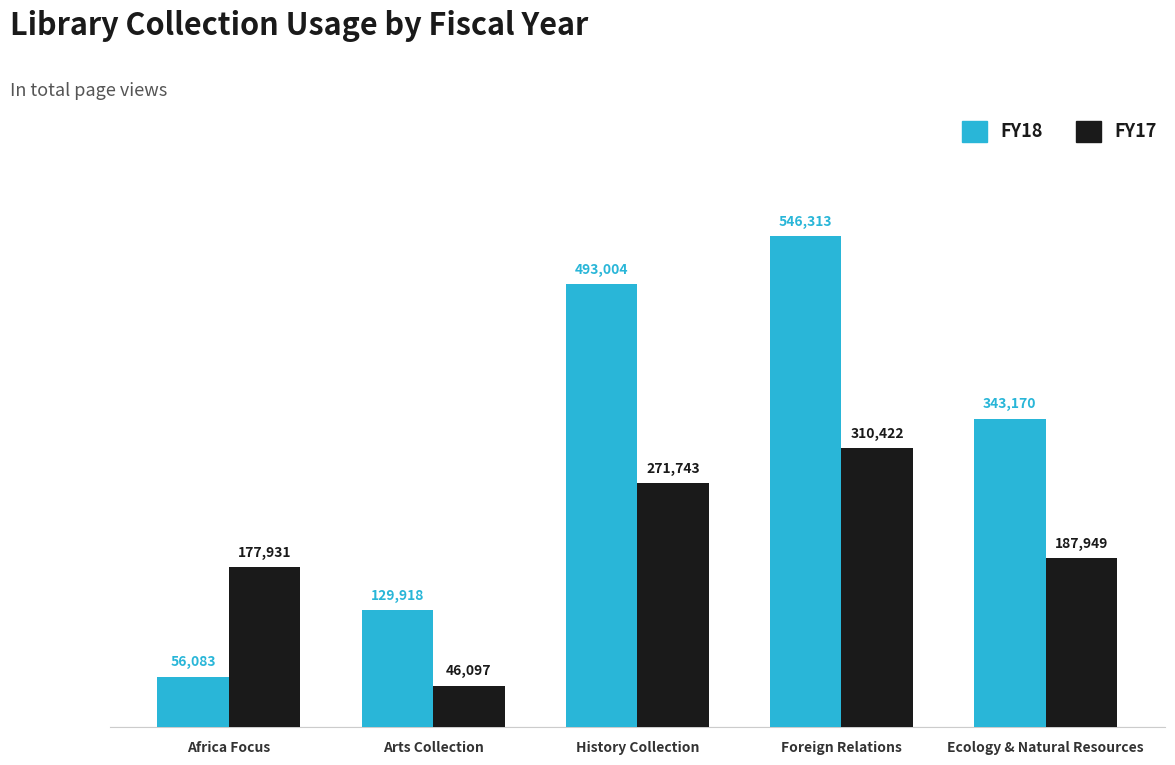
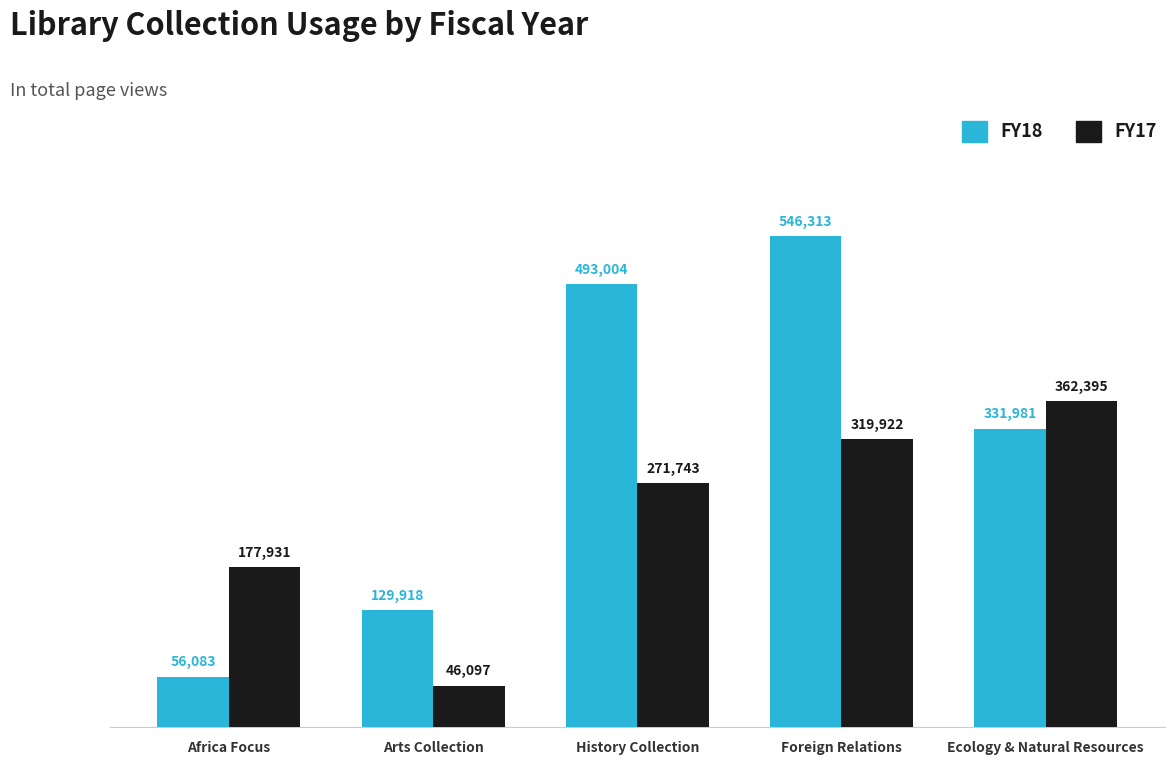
FY17, Foreign Relations: 310,422 -> 319,922
FY18, Ecology & Natural Resources: 343,170 -> 331,981
FY17, Ecology & Natural Resources: 187,949 -> 362,395
